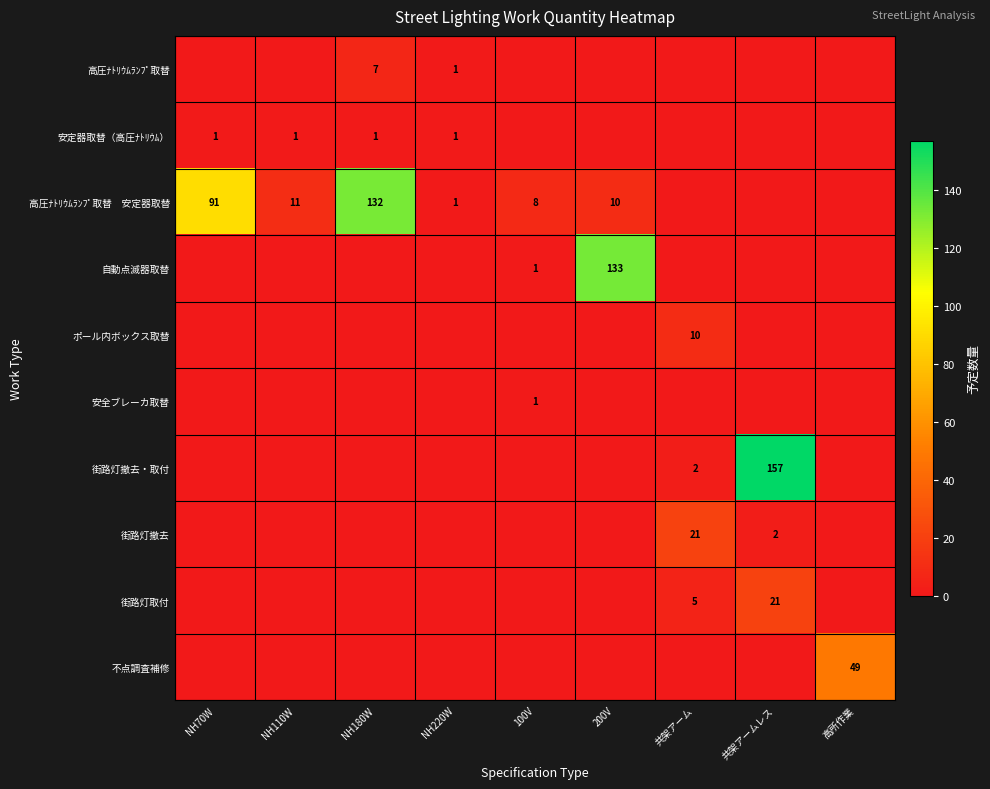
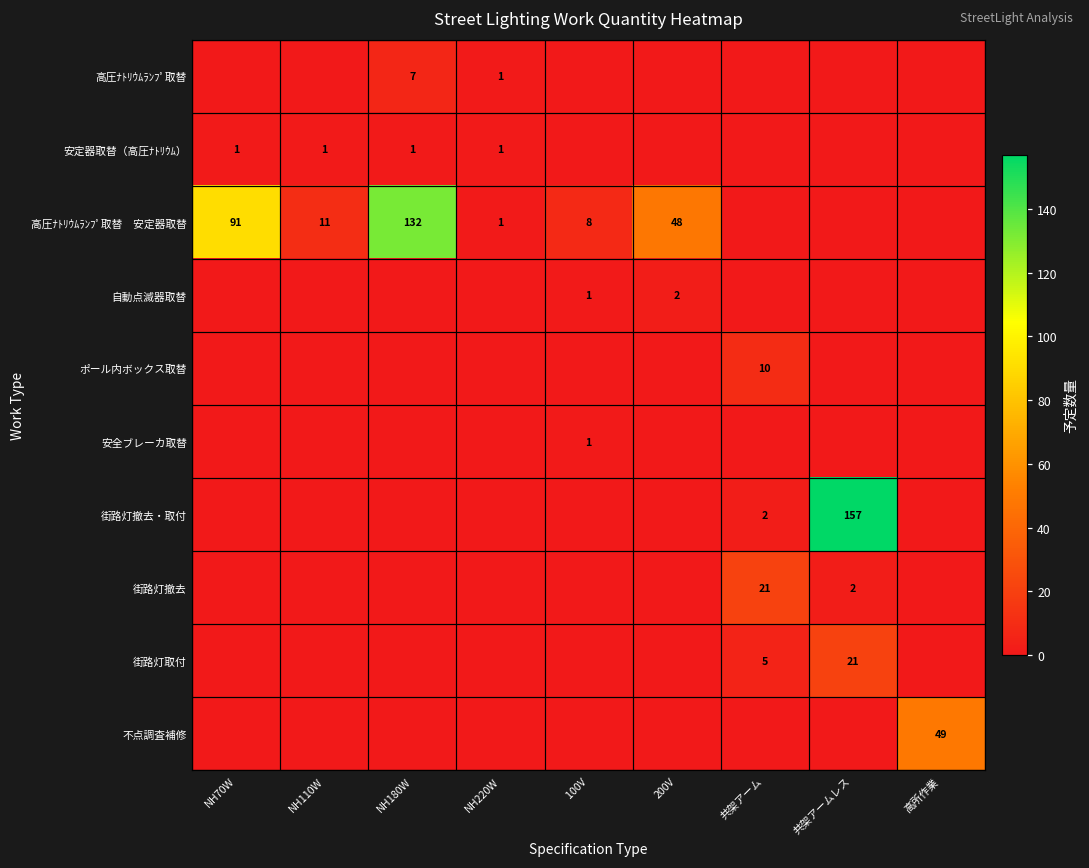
高圧ﾅﾄﾘｳﾑﾗﾝﾌﾟ取替 安定器取替, 200V: 10 -> 48
自動点滅器取替, 200V: 133 -> 2
